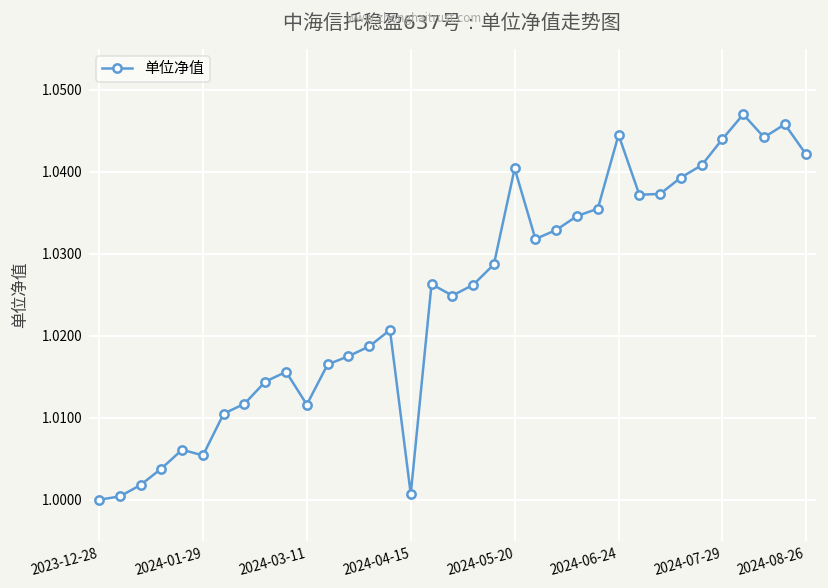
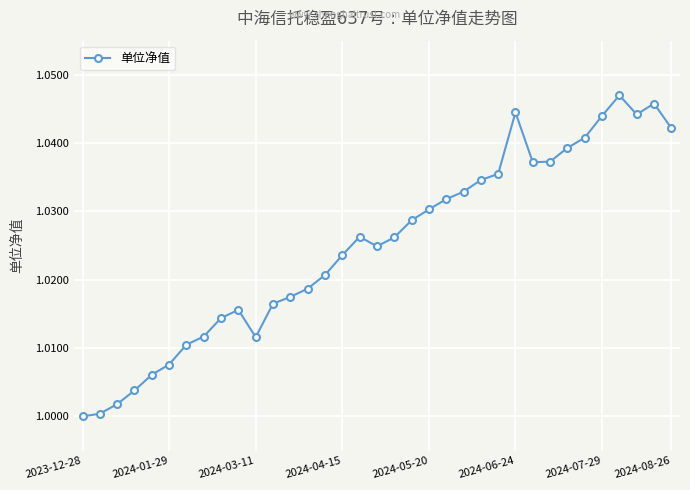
2024-01-29: 1.005 -> 1.008
2024-04-15: 1.001 -> 1.024
2024-05-20: 1.040 -> 1.030
